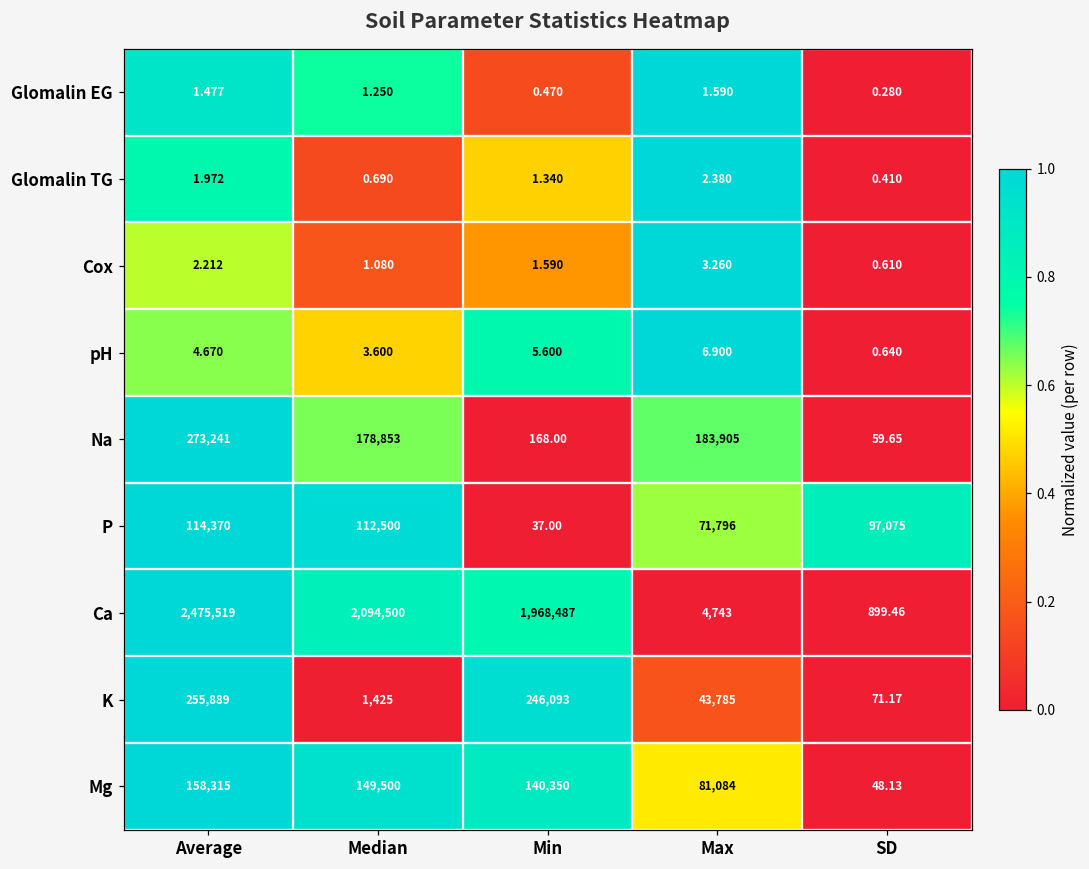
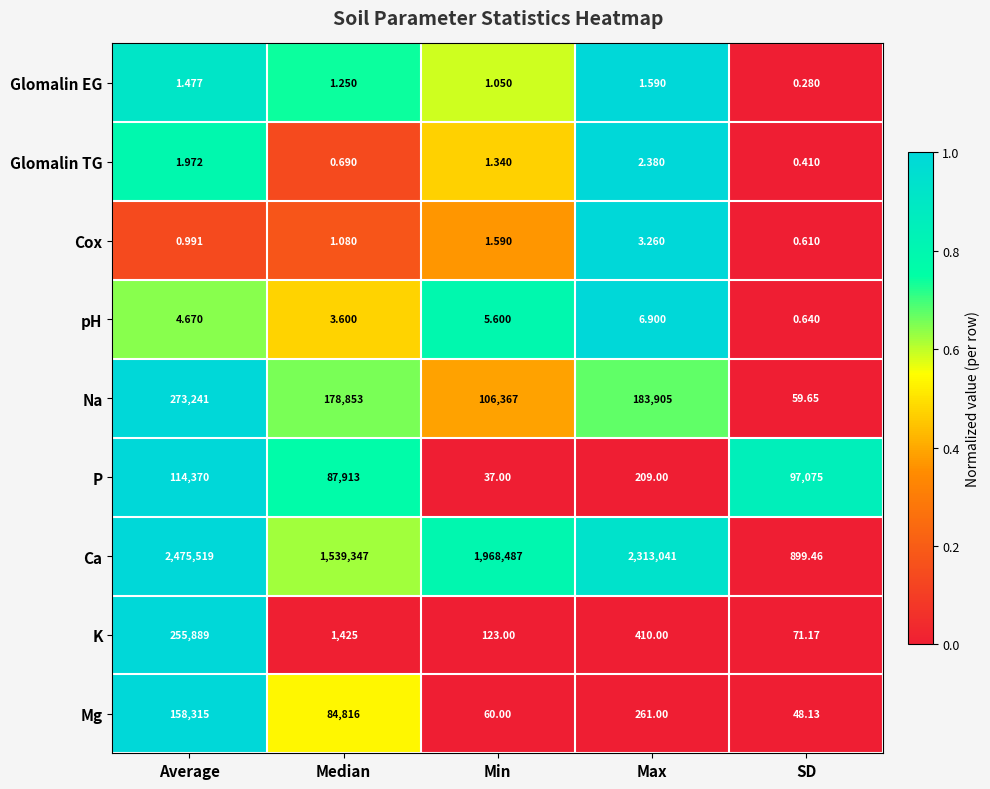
Glomalin EG, Min: 0.470 -> 1.050
Cox, Average: 2.212 -> 0.991
Na, Min: 168.00 -> 106,367
P, Median: 112,500 -> 87,913
P, Max: 71,796 -> 209.00
Ca, Median: 2,094,500 -> 1,539,347
Ca, Max: 4,743 -> 2,313,041
K, Min: 246,093 -> 123.00
K, Max: 43,785 -> 410.00
Mg, Median: 149,500 -> 84,816
Mg, Min: 140,350 -> 60.00
Mg, Max: 81,084 -> 261.00
